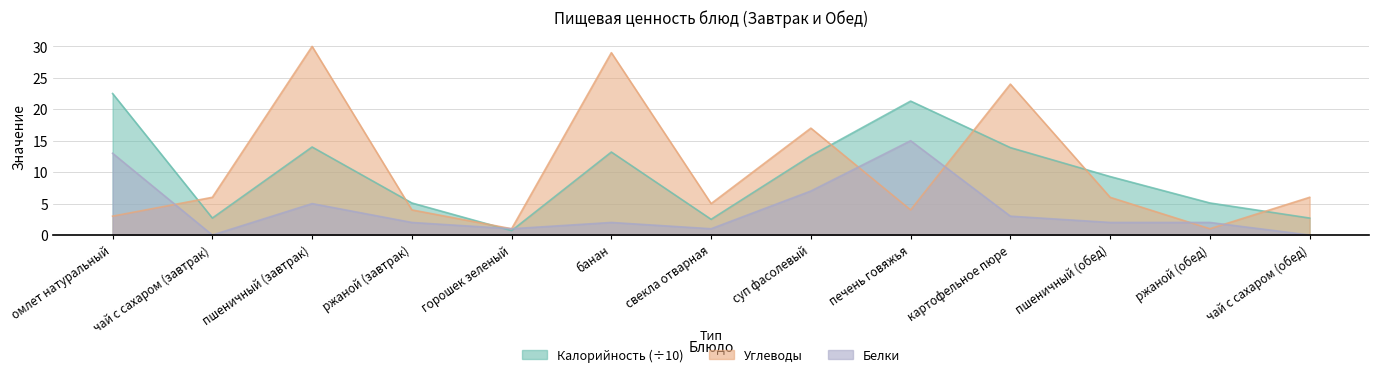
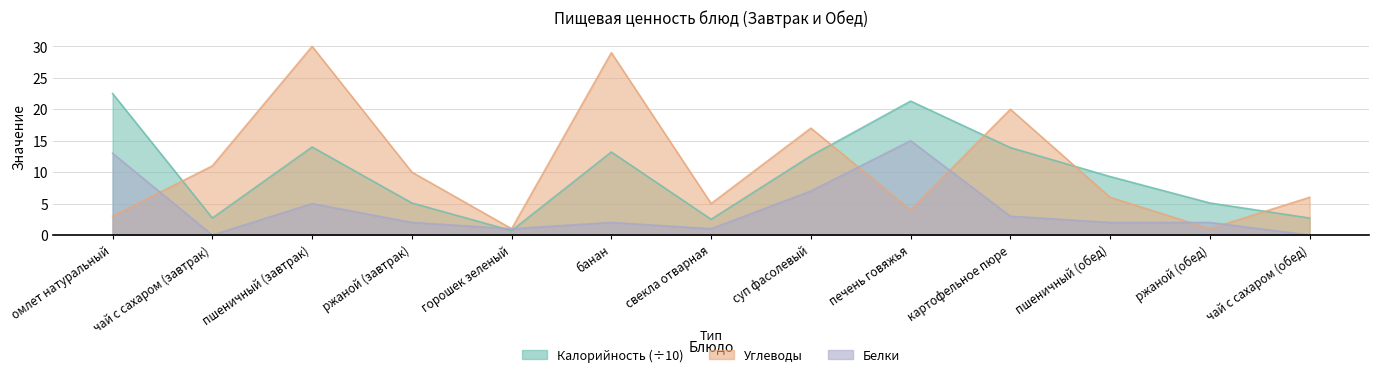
Углеводы, чай с сахаром (завтрак): 6 -> 11
Углеводы, ржаной (завтрак): 4 -> 10
Углеводы, картофельное пюре: 24 -> 20
